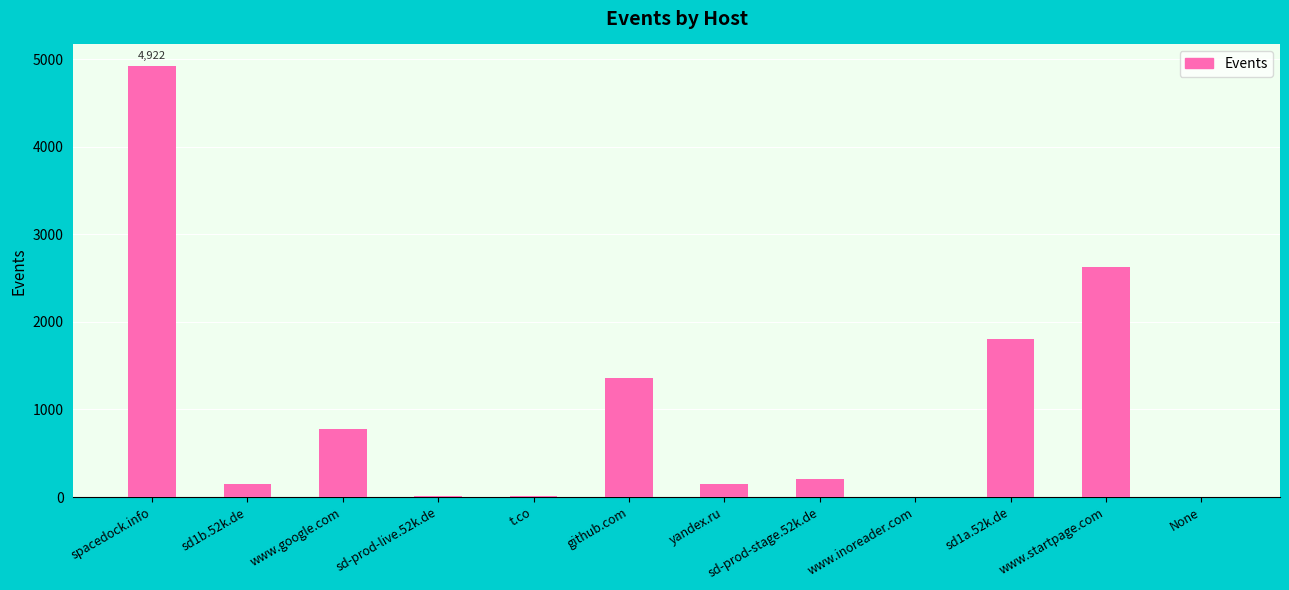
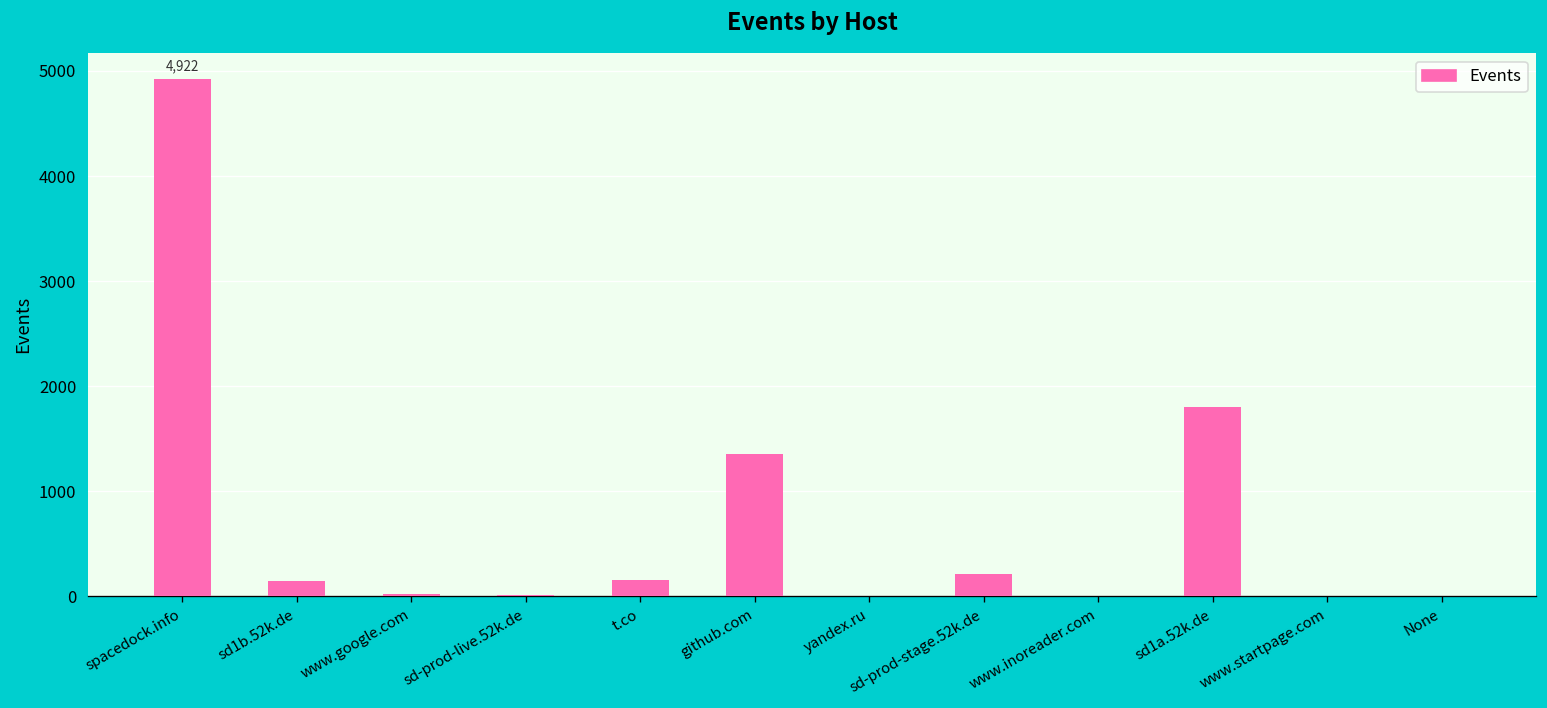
www.google.com: 800 -> 0
t.co: 0 -> 200
yandex.ru: 200 -> 0
www.startpage.com: 2600 -> 0
